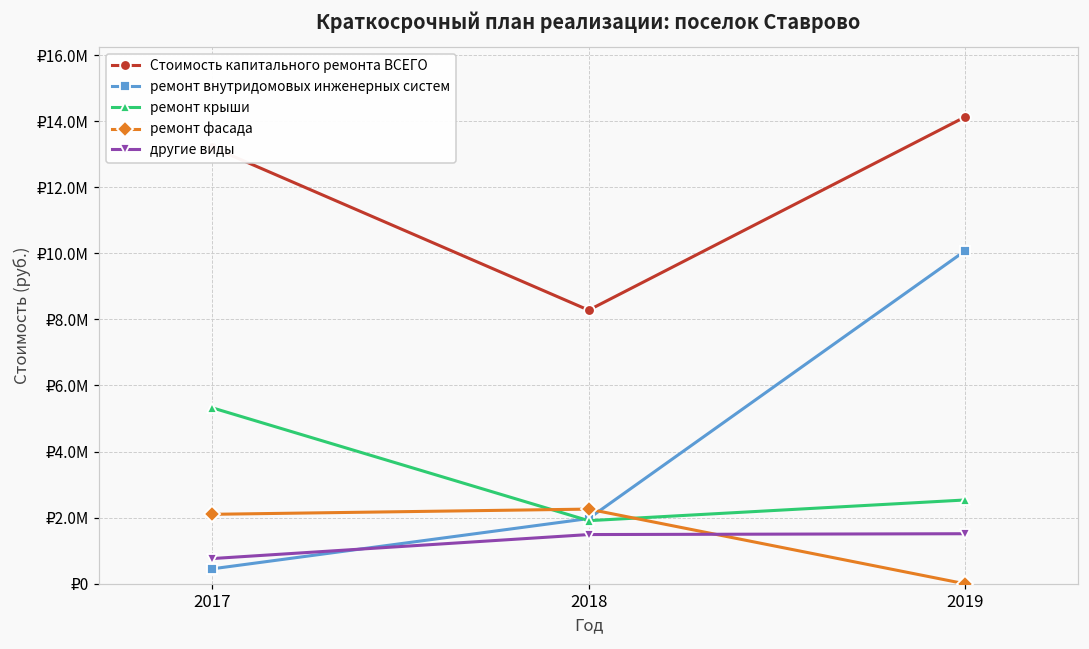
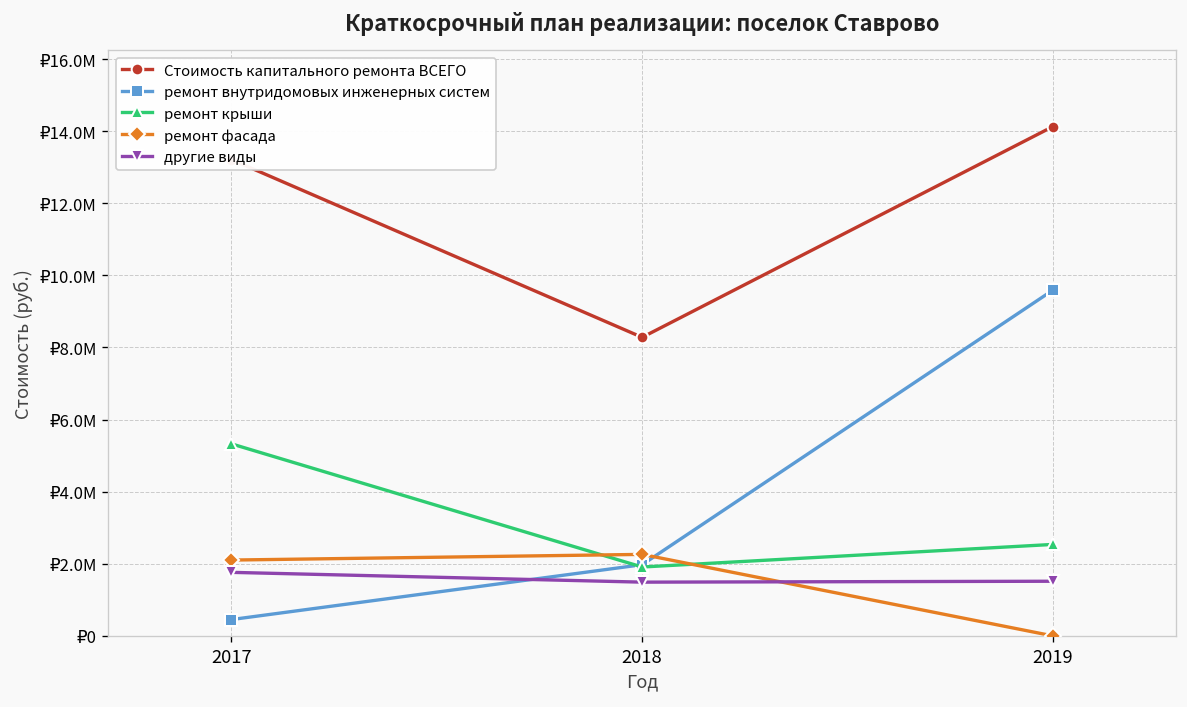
другие виды, 2017: ₽800000 -> ₽1800000
ремонт внутридомовых инженерных систем, 2019: ₽10100000 -> ₽9600000
